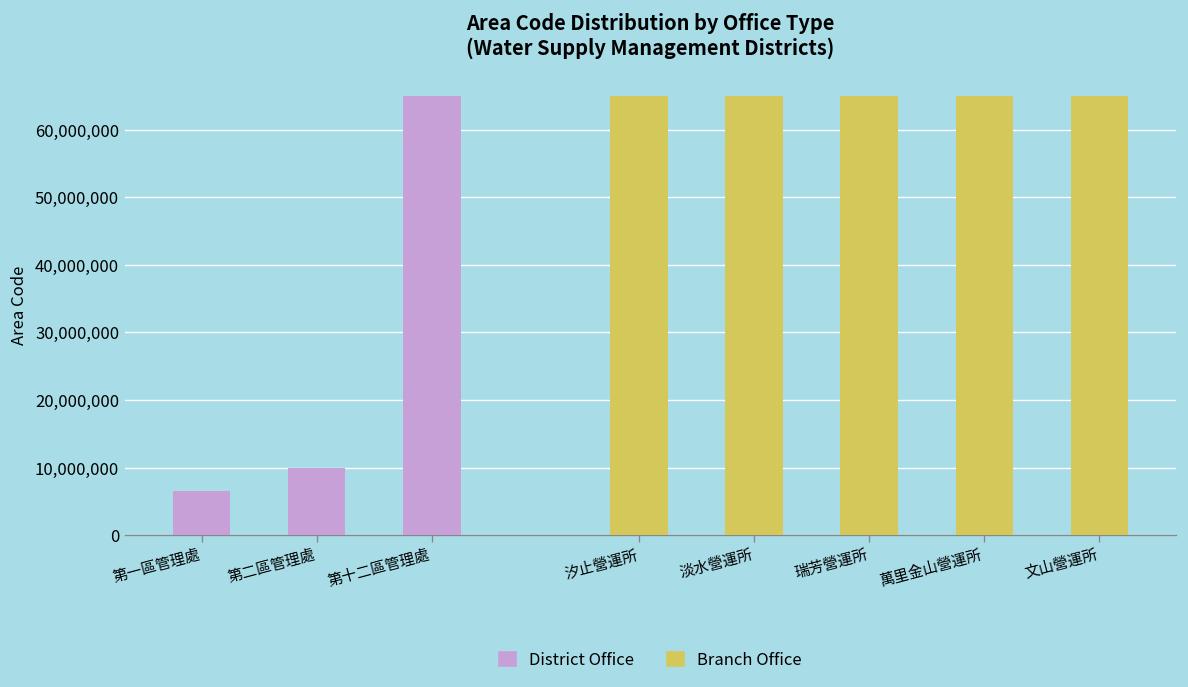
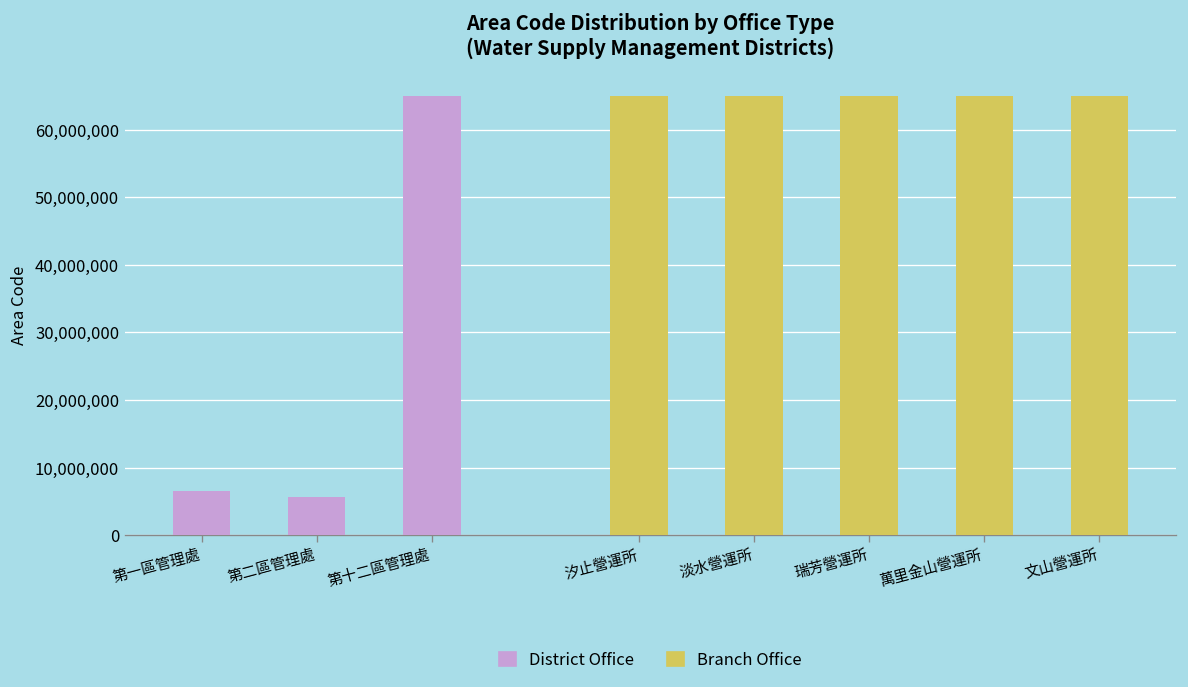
District Office, 第二區管理處: 10,000,000 -> 6,000,000
